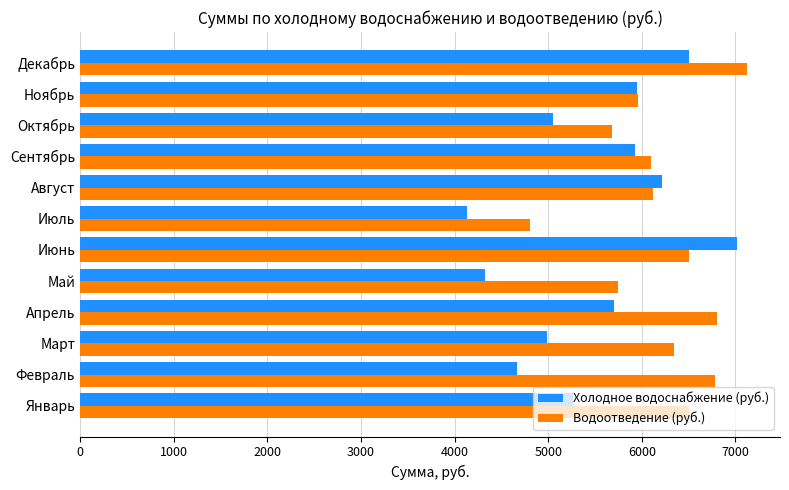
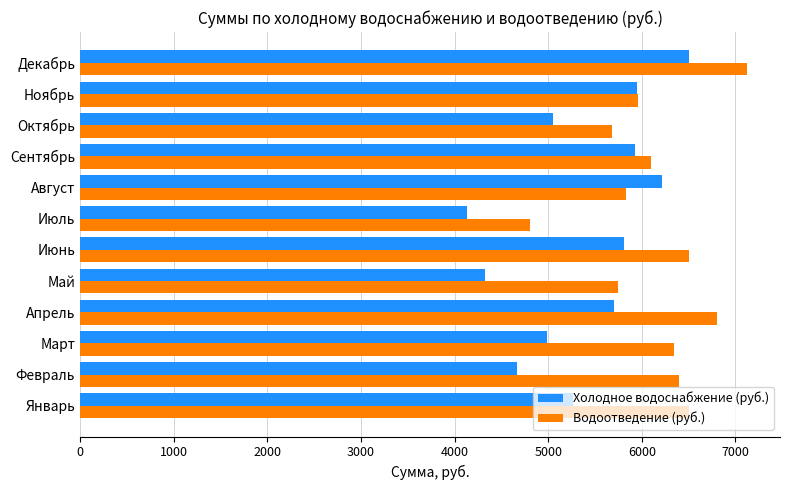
Водоотведение (руб.), Август: 6100 -> 5800
Холодное водоснабжение (руб.), Июнь: 7000 -> 5800
Водоотведение (руб.), Февраль: 6800 -> 6400
